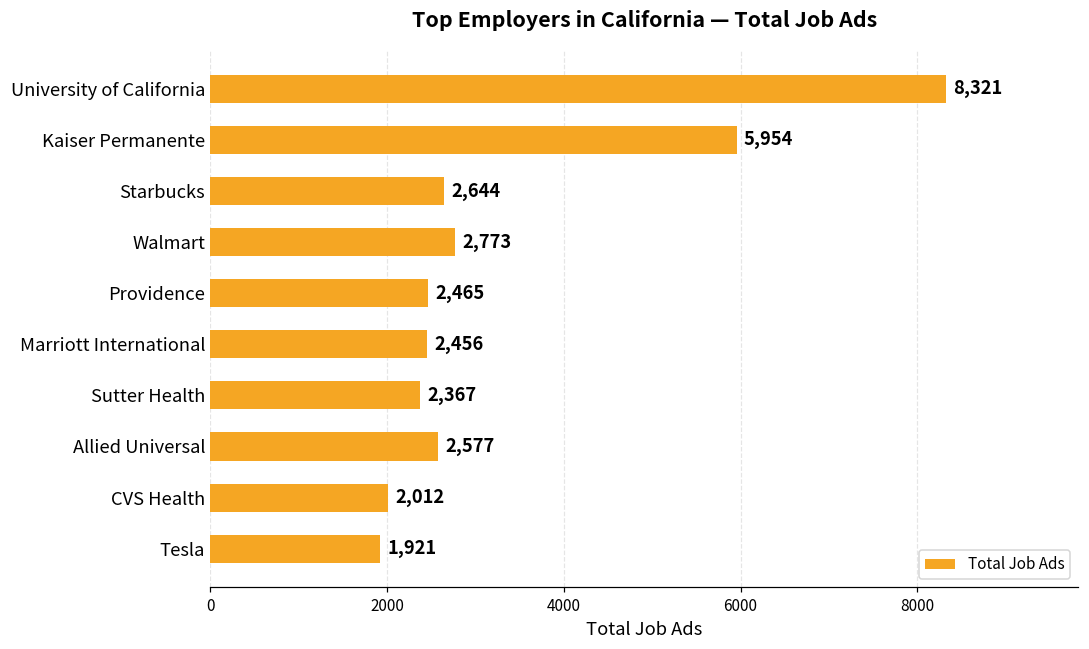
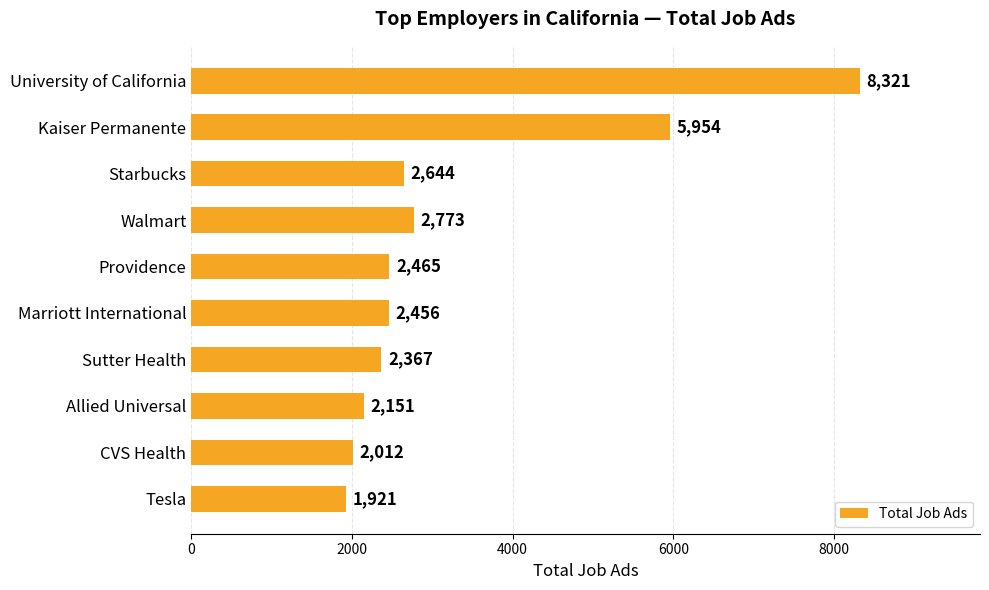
Allied Universal: 2,577 -> 2,151
